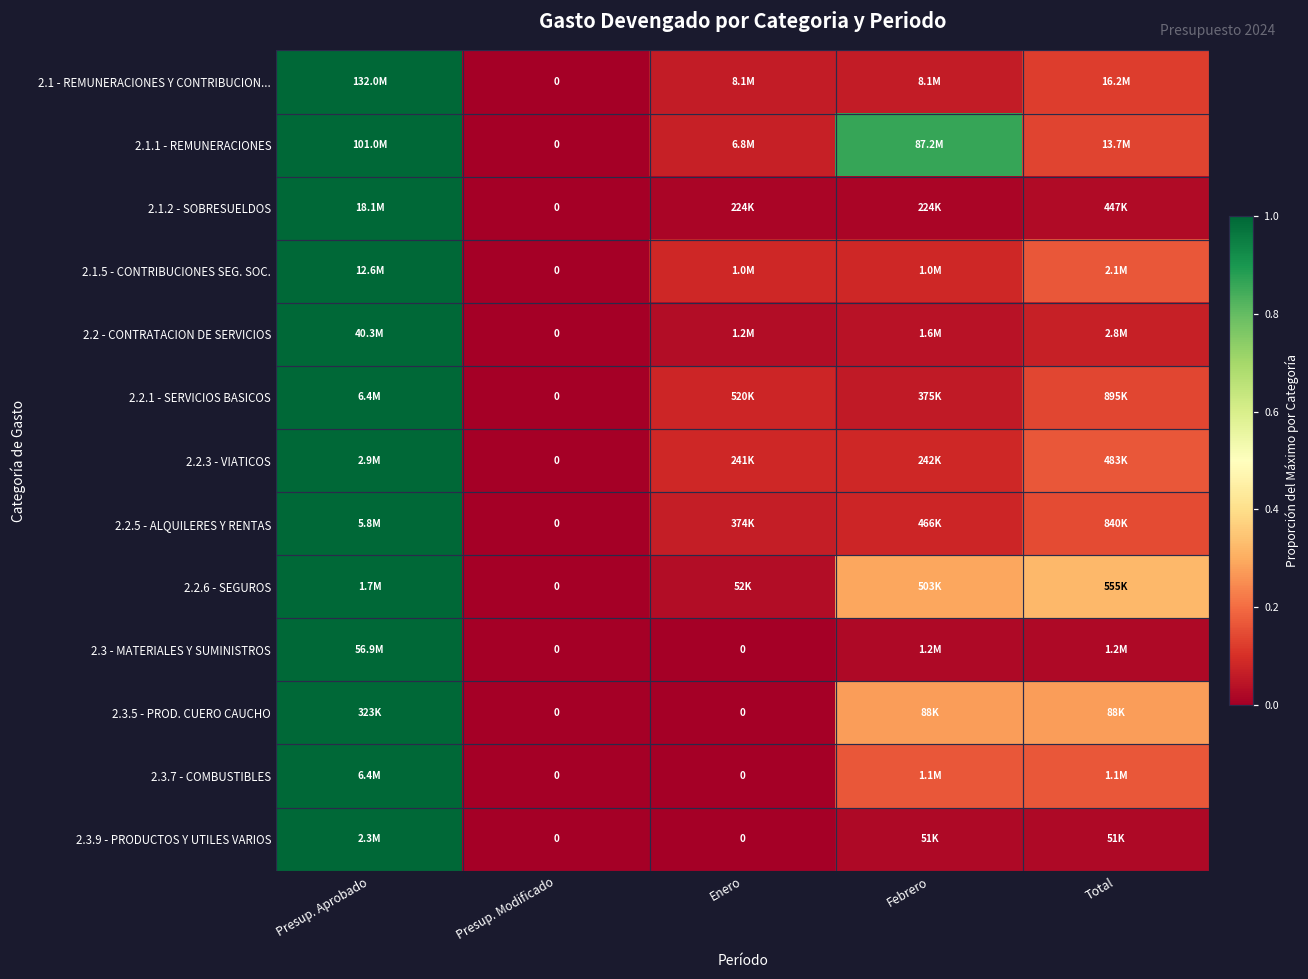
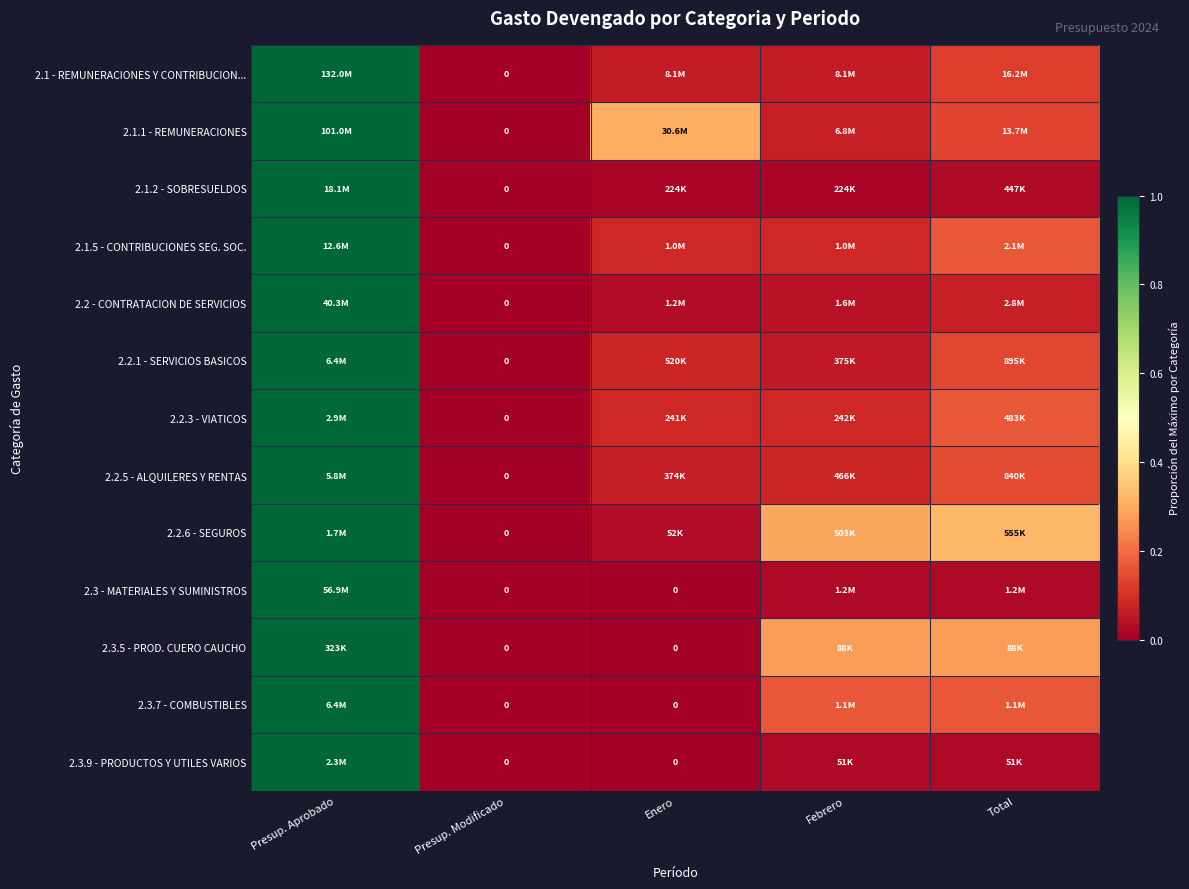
2.1.1 - REMUNERACIONES, Enero: 6.8M -> 30.6M
2.1.1 - REMUNERACIONES, Febrero: 87.2M -> 6.8M
